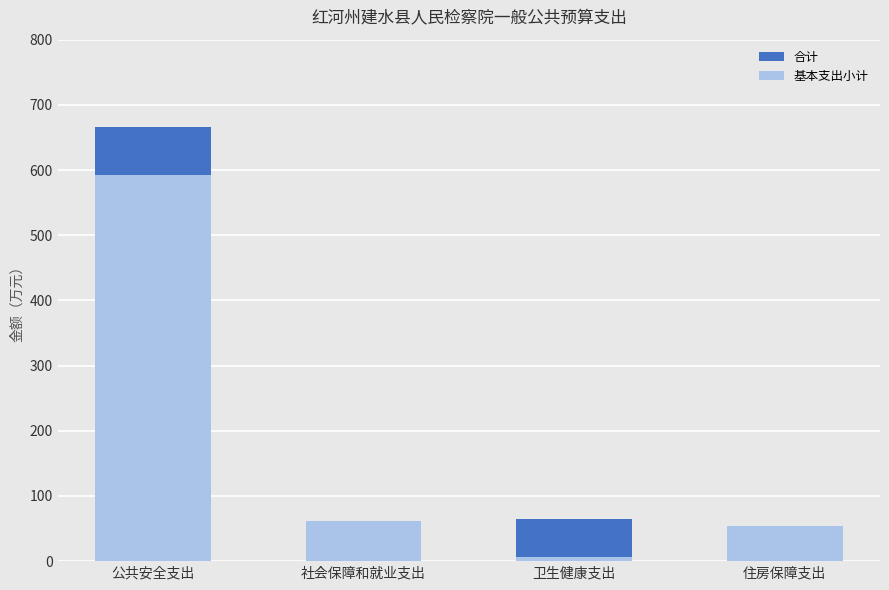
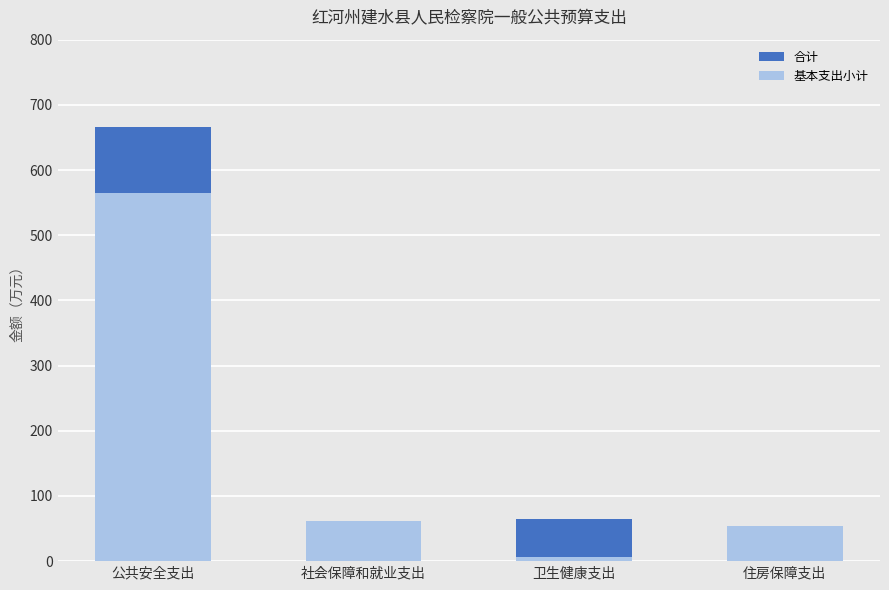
基本支出小计, 公共安全支出: 590 -> 570
